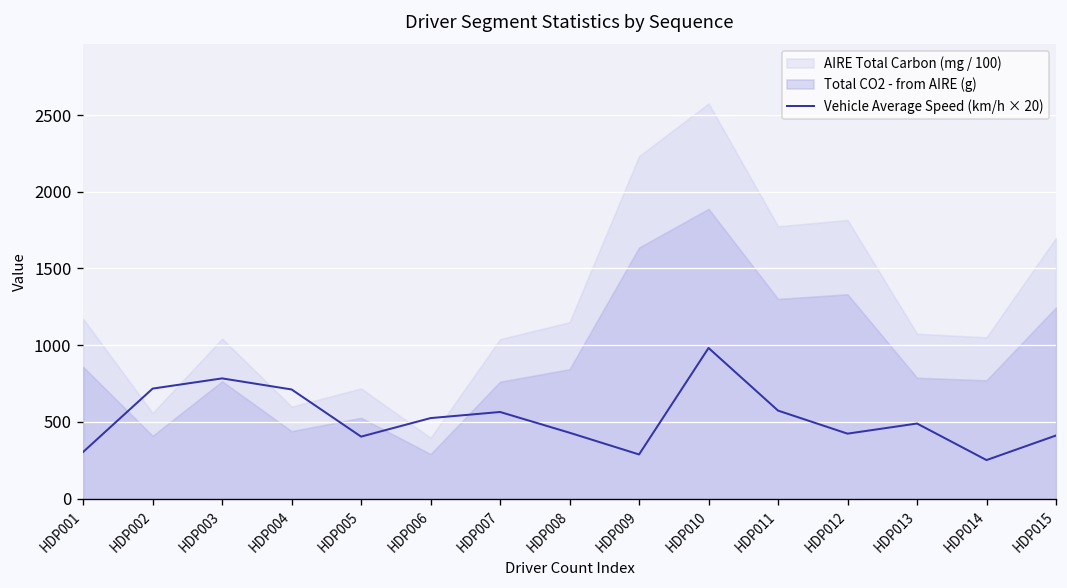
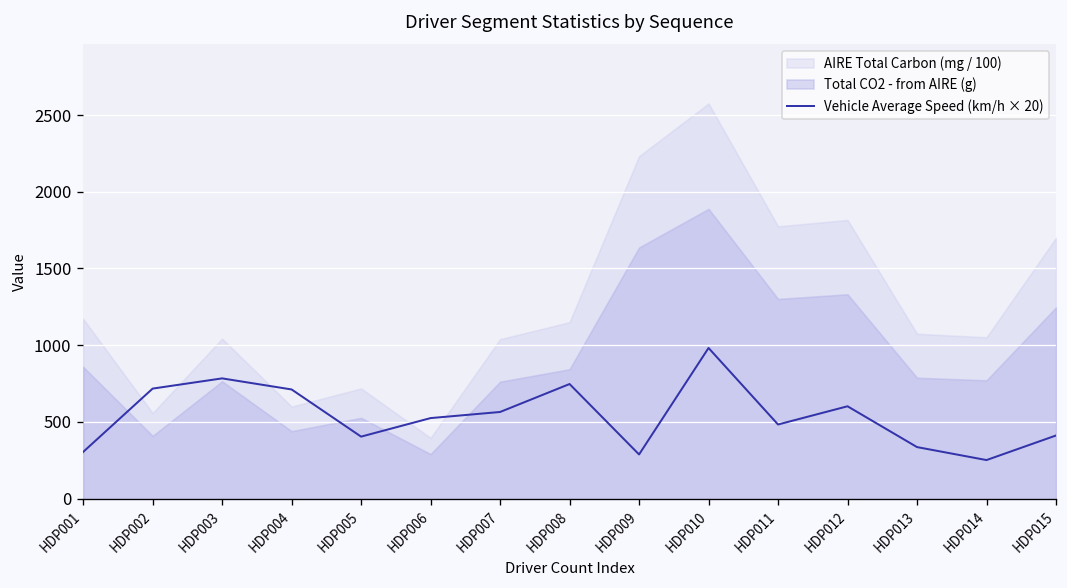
Vehicle Average Speed (km/h × 20), HDP008: 430 -> 750
Vehicle Average Speed (km/h × 20), HDP011: 570 -> 480
Vehicle Average Speed (km/h × 20), HDP012: 420 -> 600
Vehicle Average Speed (km/h × 20), HDP013: 490 -> 340
